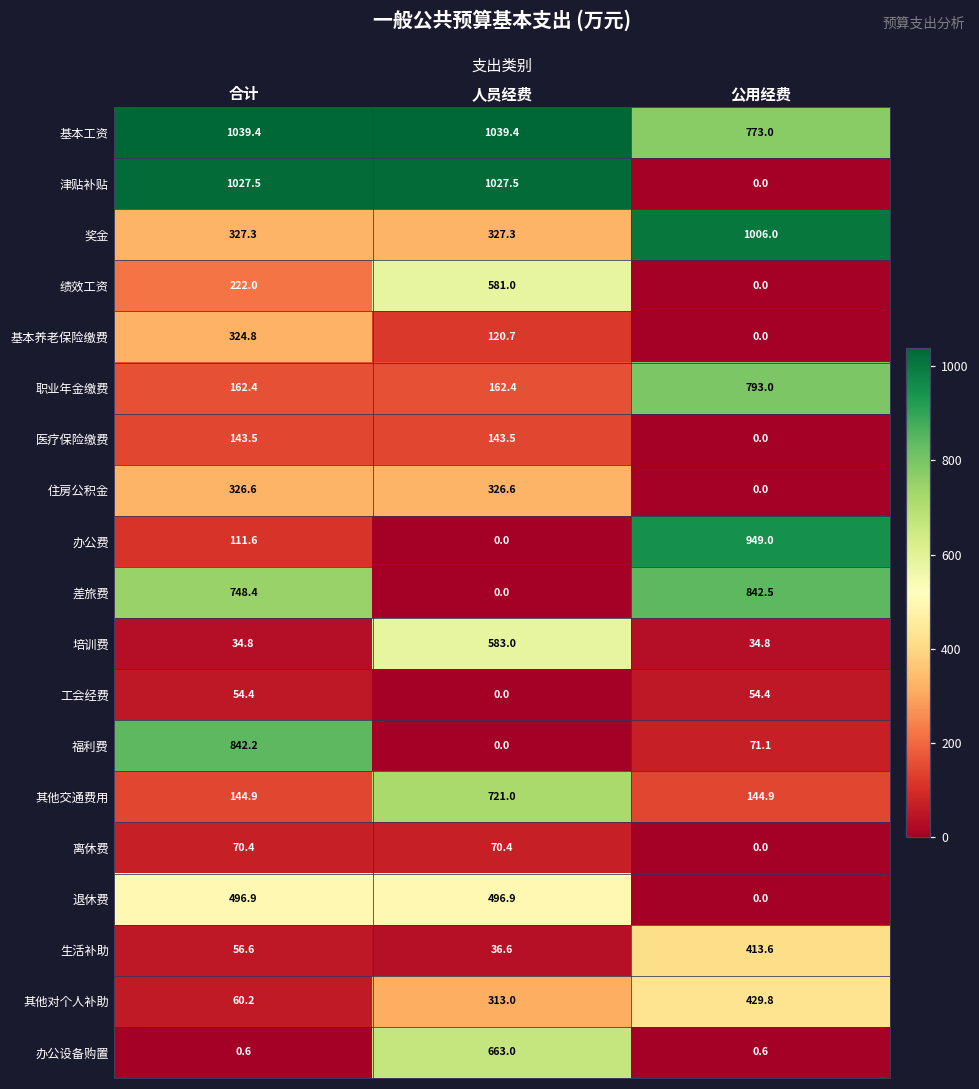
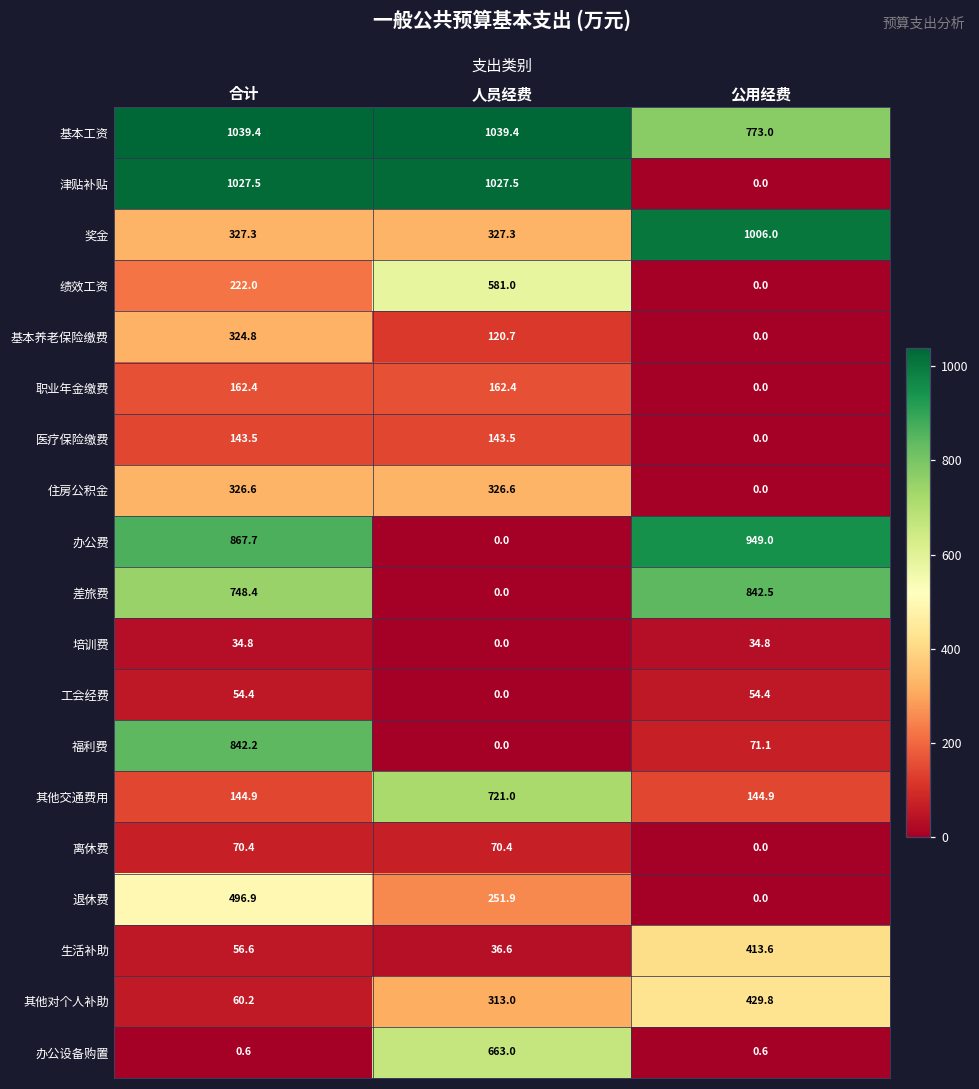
职业年金缴费, 公用经费: 793.0 -> 0.0
办公费, 合计: 111.6 -> 867.7
培训费, 人员经费: 583.0 -> 0.0
退休费, 人员经费: 496.9 -> 251.9
